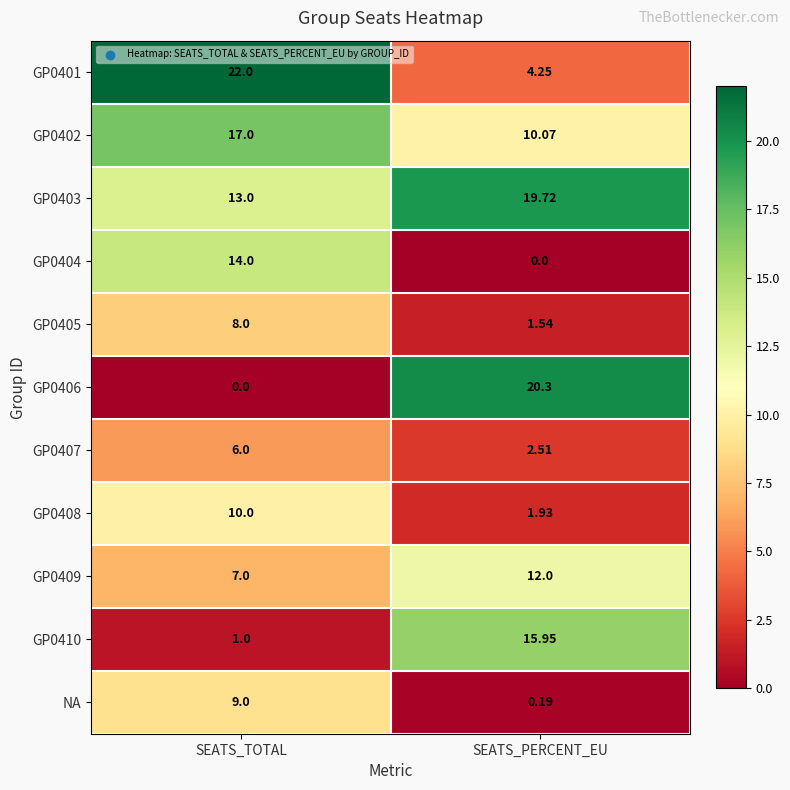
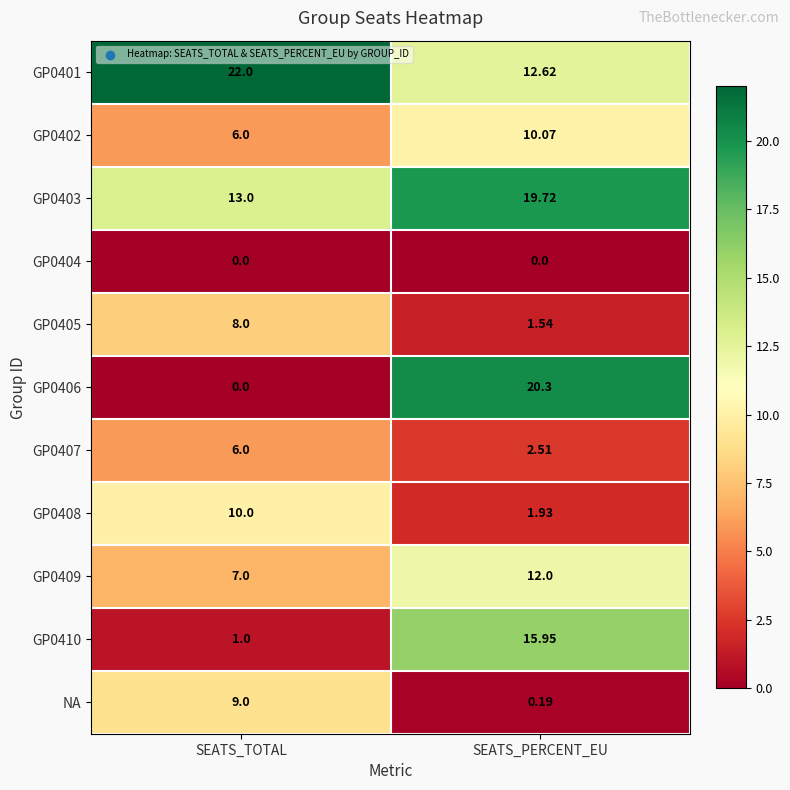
GP0401, SEATS_PERCENT_EU: 4.25 -> 12.62
GP0402, SEATS_TOTAL: 17.0 -> 6.0
GP0404, SEATS_TOTAL: 14.0 -> 0.0
